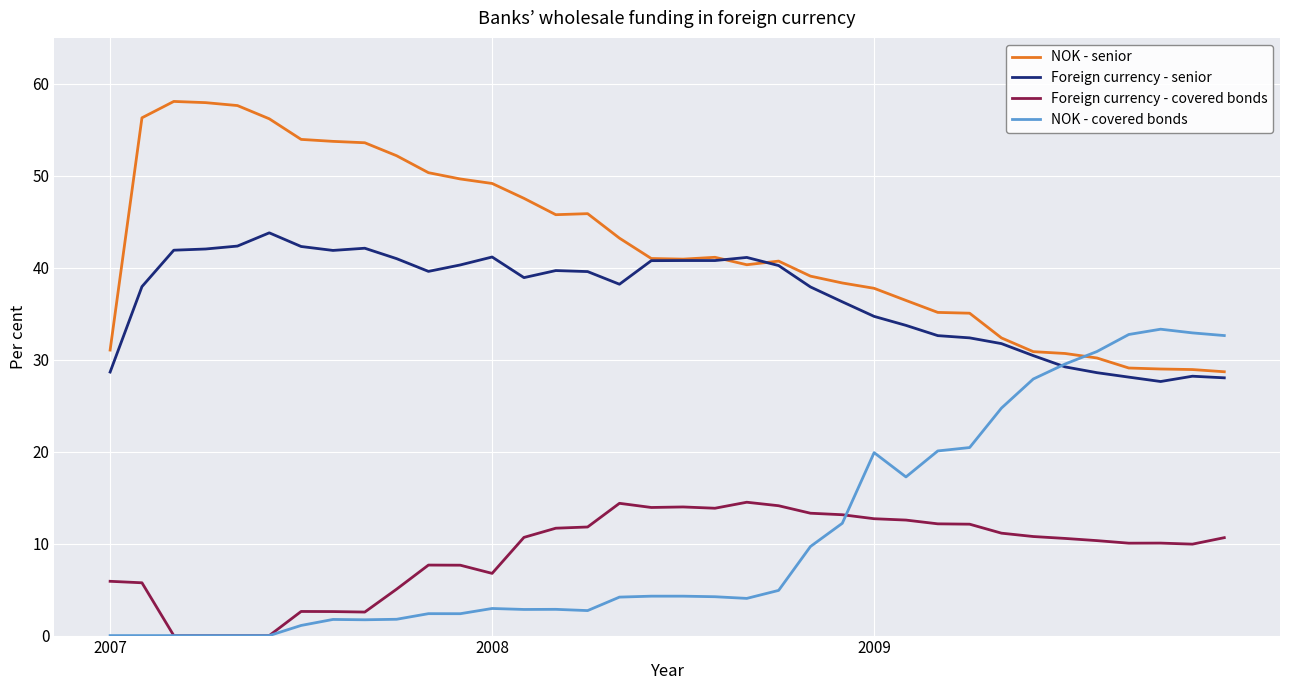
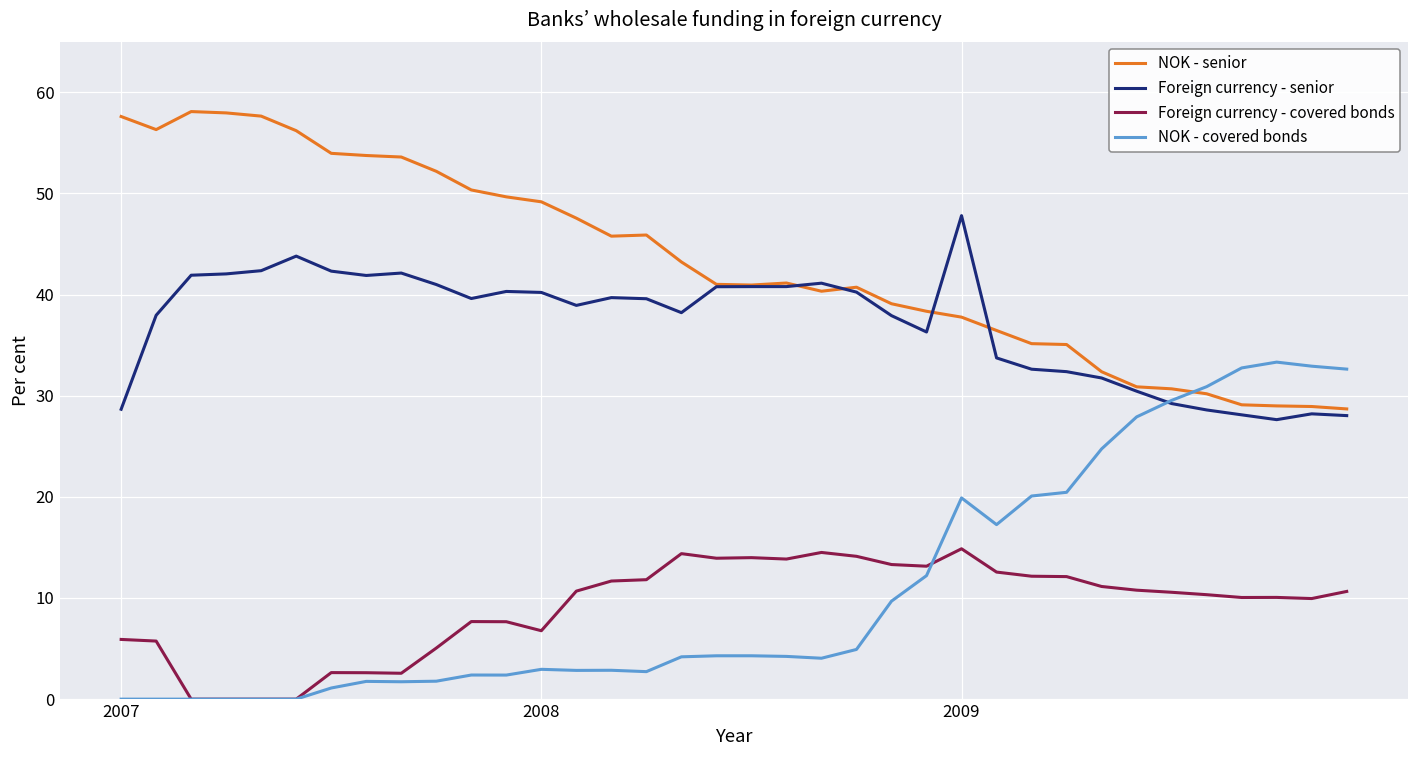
NOK - senior, 2007: 31 -> 58
Foreign currency - senior, 2008: 41 -> 40
Foreign currency - senior, 2009: 35 -> 48
Foreign currency - covered bonds, 2009: 13 -> 15
